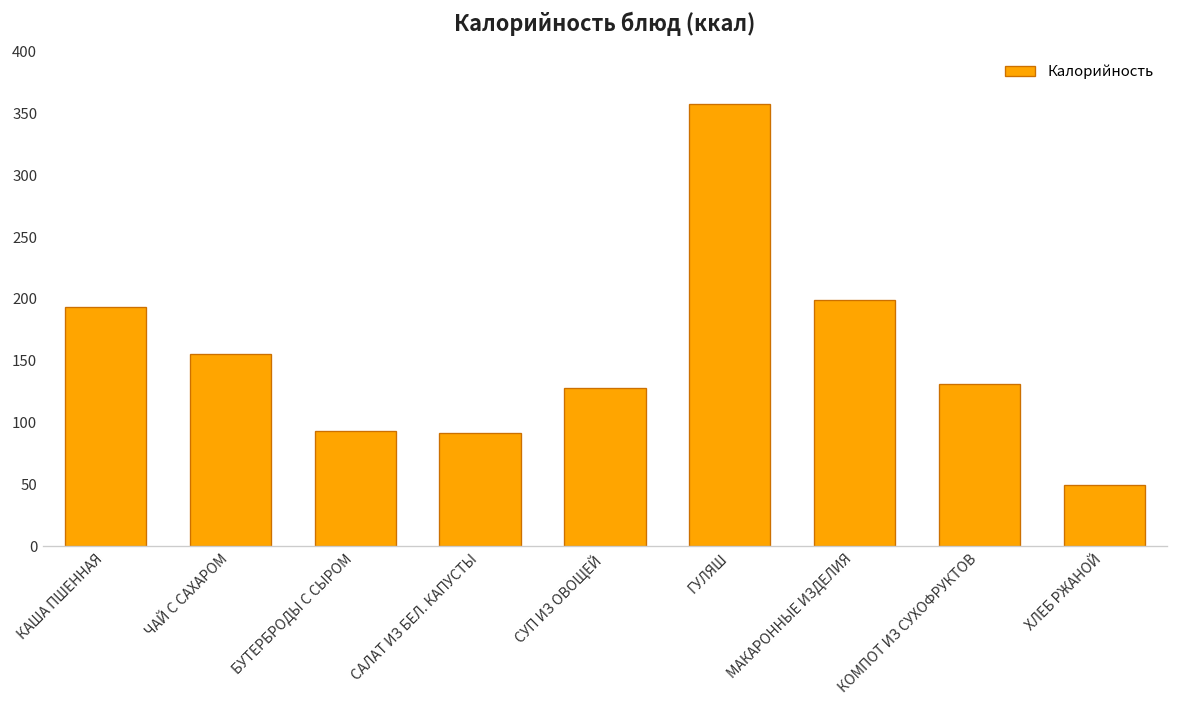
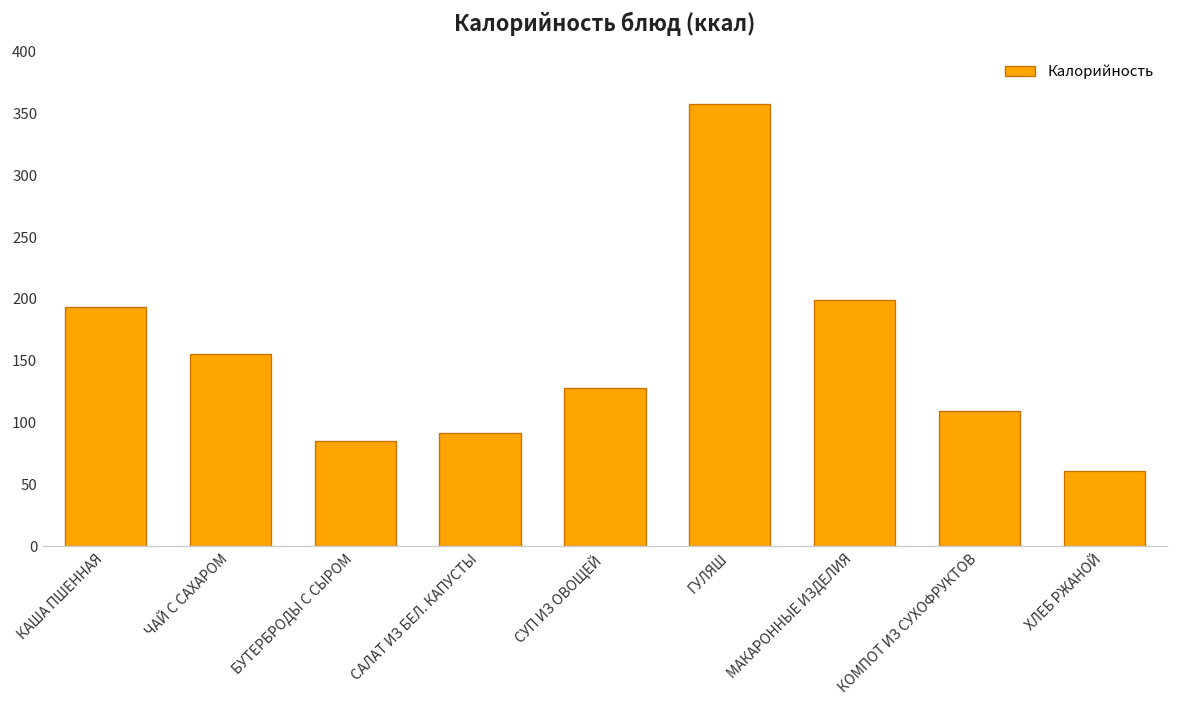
БУТЕРБРОДЫ С СЫРОМ: 93 -> 86
КОМПОТ ИЗ СУХОФРУКТОВ: 131 -> 109
ХЛЕБ РЖАНОЙ: 49 -> 61
